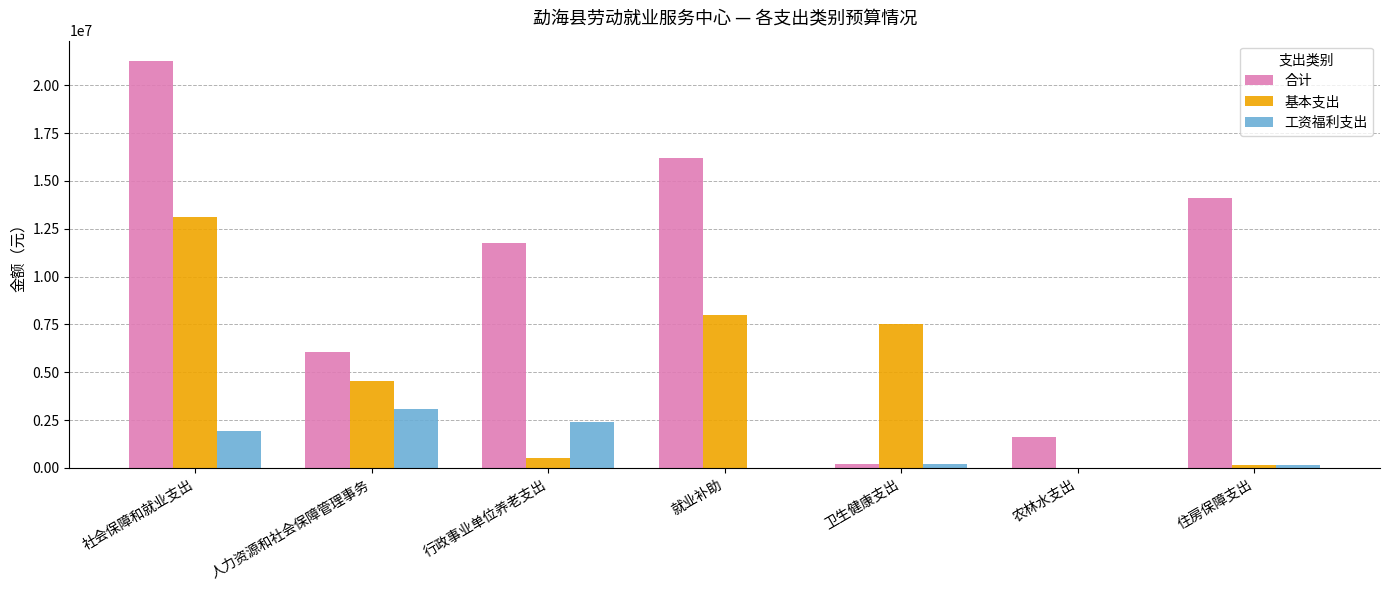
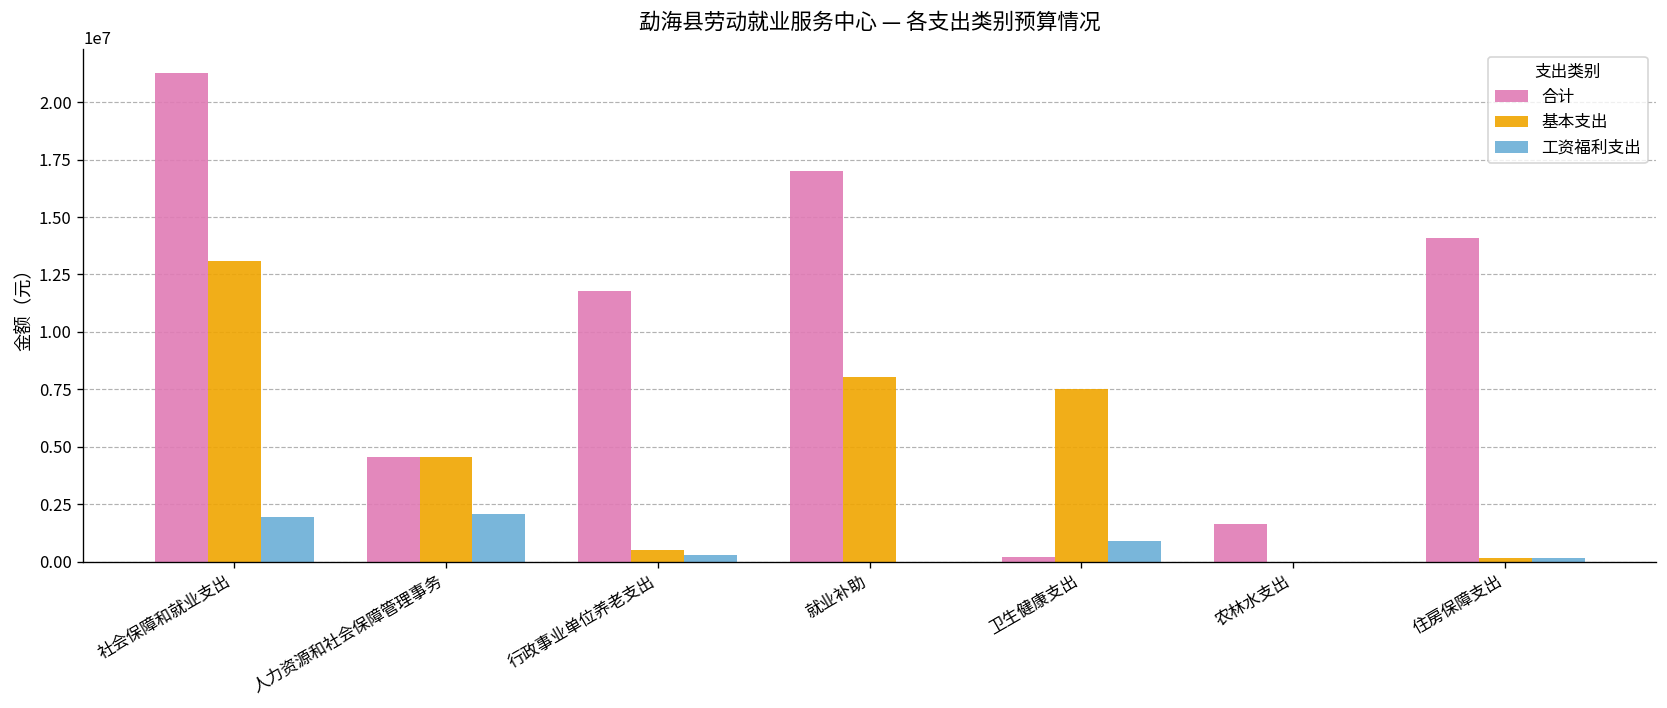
合计, 人力资源和社会保障管理事务: 6100000 -> 4600000
工资福利支出, 人力资源和社会保障管理事务: 3100000 -> 2100000
工资福利支出, 行政事业单位养老支出: 2400000 -> 300000
合计, 就业补助: 16200000 -> 17000000
工资福利支出, 卫生健康支出: 200000 -> 900000
